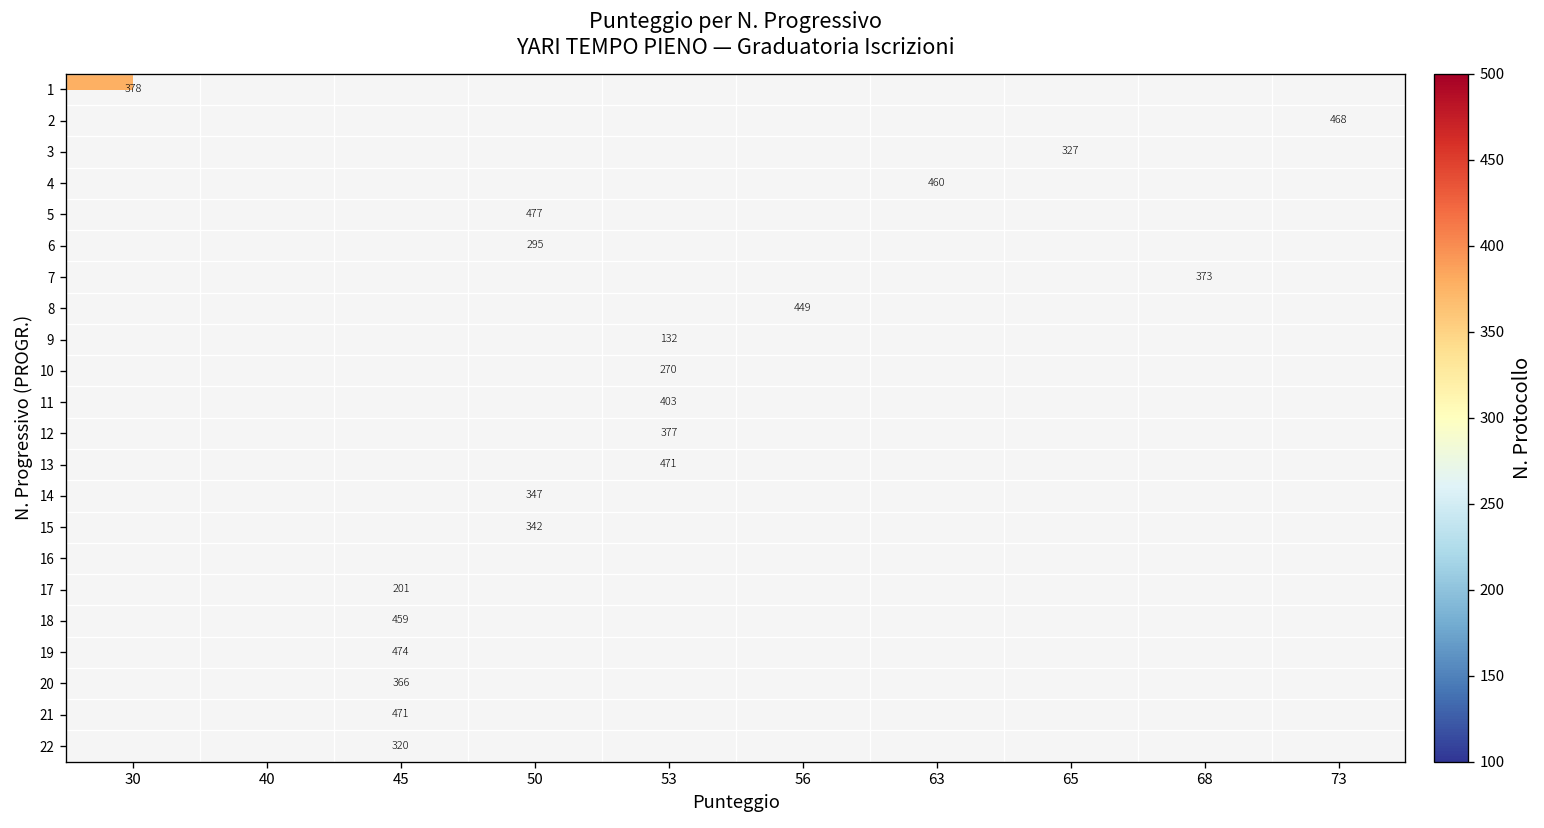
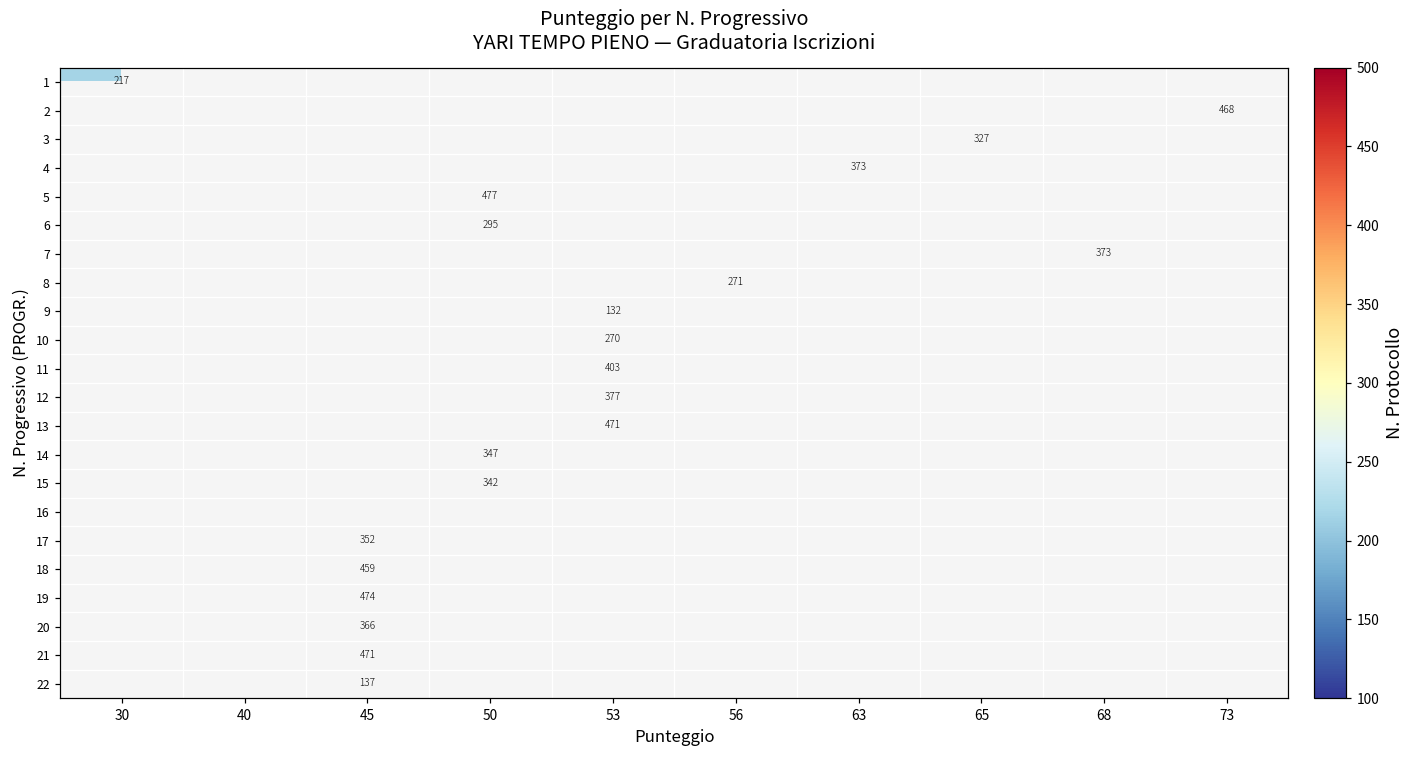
1, 30: 378 -> 217
4, 63: 460 -> 373
8, 56: 449 -> 271
17, 45: 201 -> 352
22, 45: 320 -> 137
